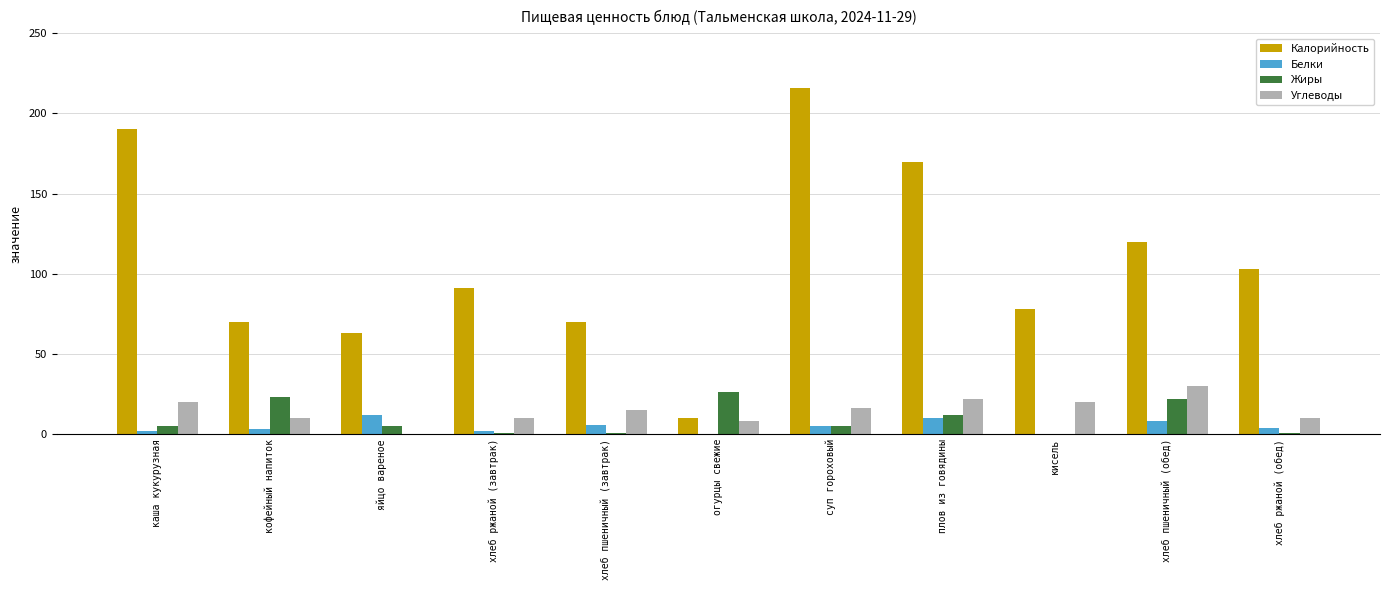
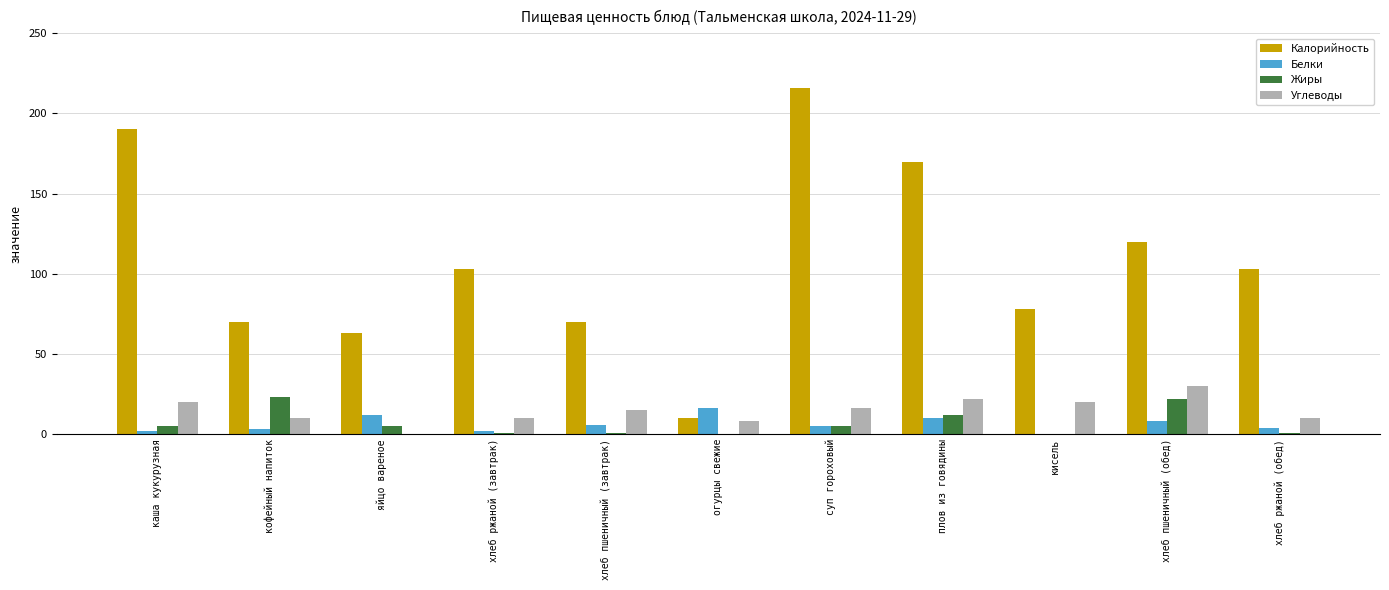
Калорийность, хлеб ржаной (завтрак): 91 -> 103
Белки, огурцы свежие: 0 -> 16
Жиры, огурцы свежие: 26 -> 0
